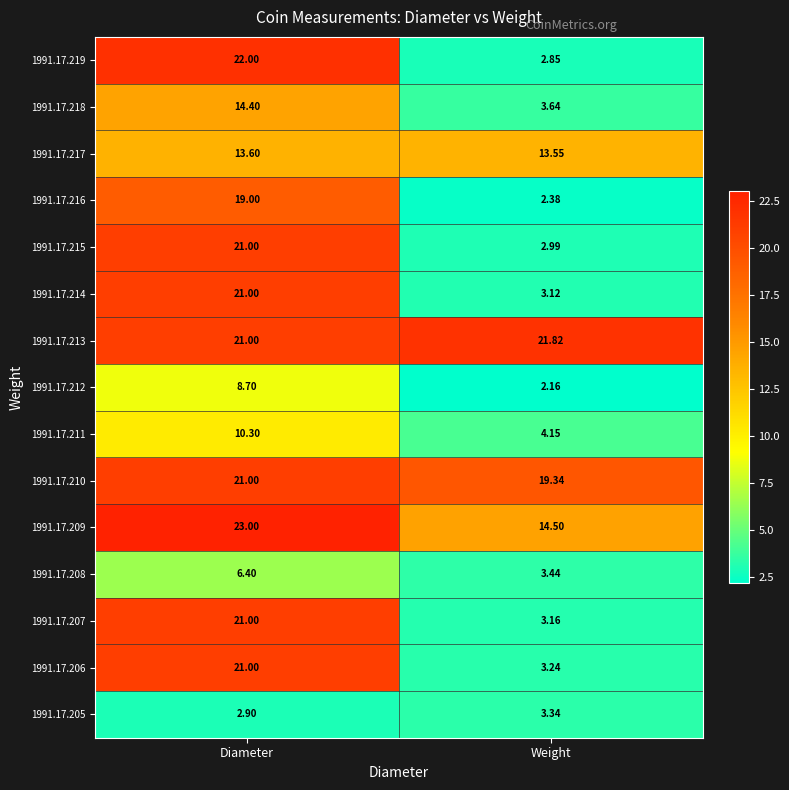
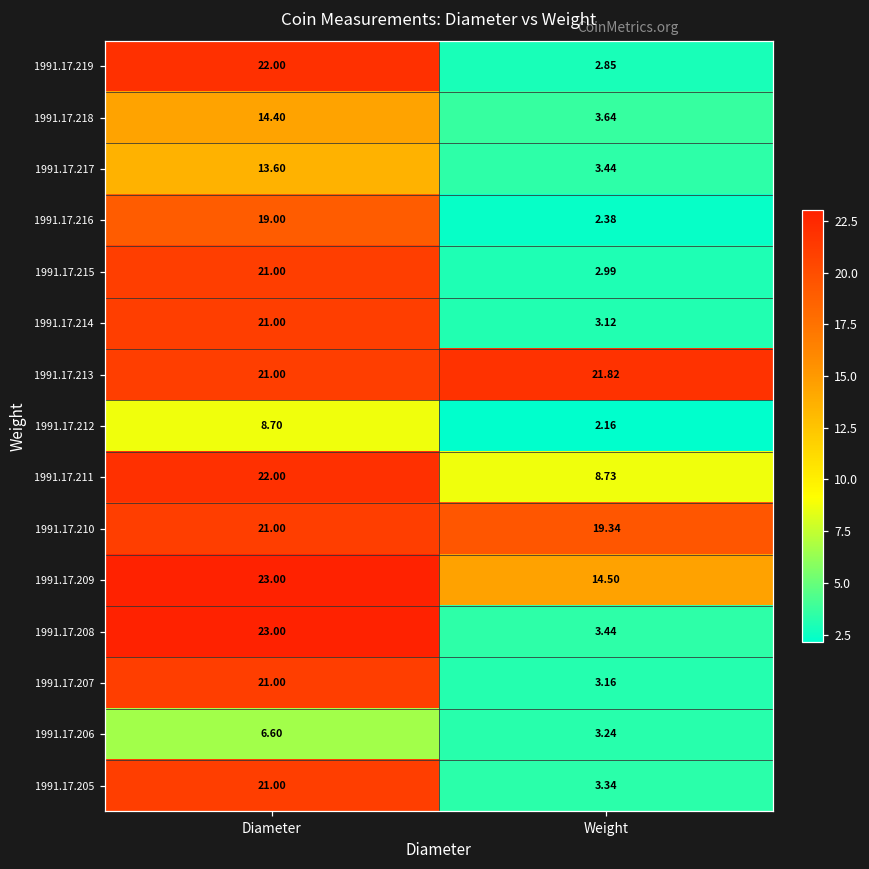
1991.17.217, Weight: 13.55 -> 3.44
1991.17.211, Diameter: 10.30 -> 22.00
1991.17.211, Weight: 4.15 -> 8.73
1991.17.208, Diameter: 6.40 -> 23.00
1991.17.206, Diameter: 21.00 -> 6.60
1991.17.205, Diameter: 2.90 -> 21.00
